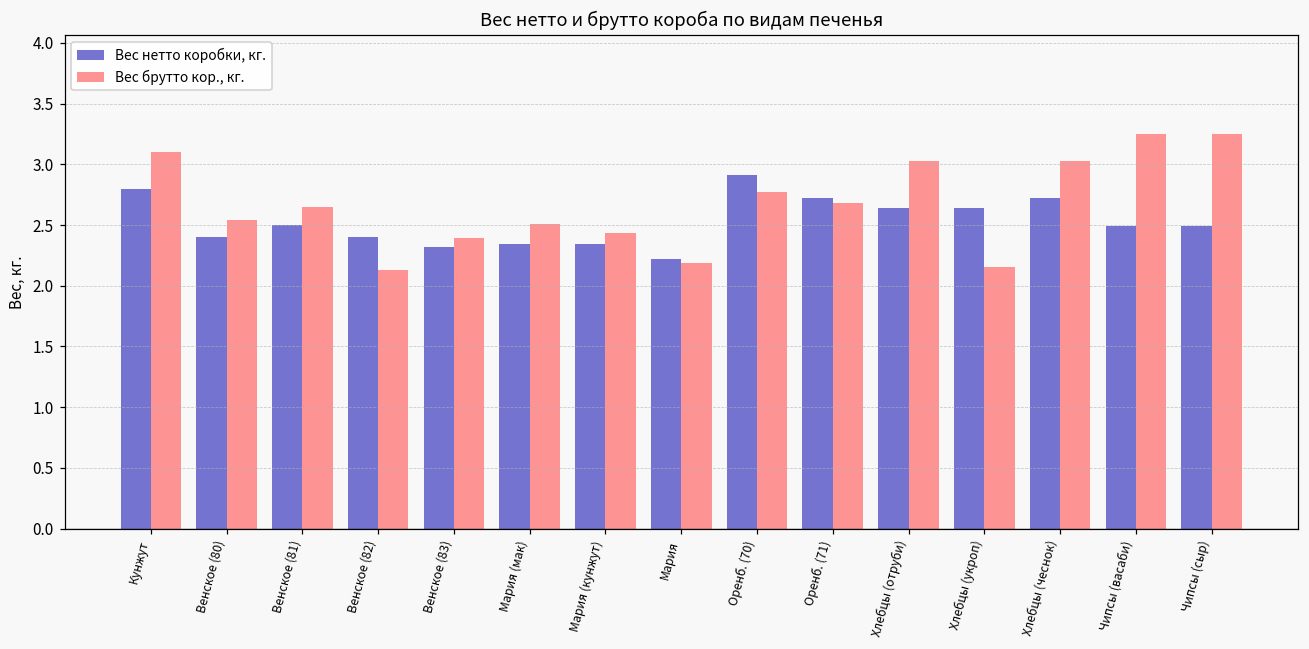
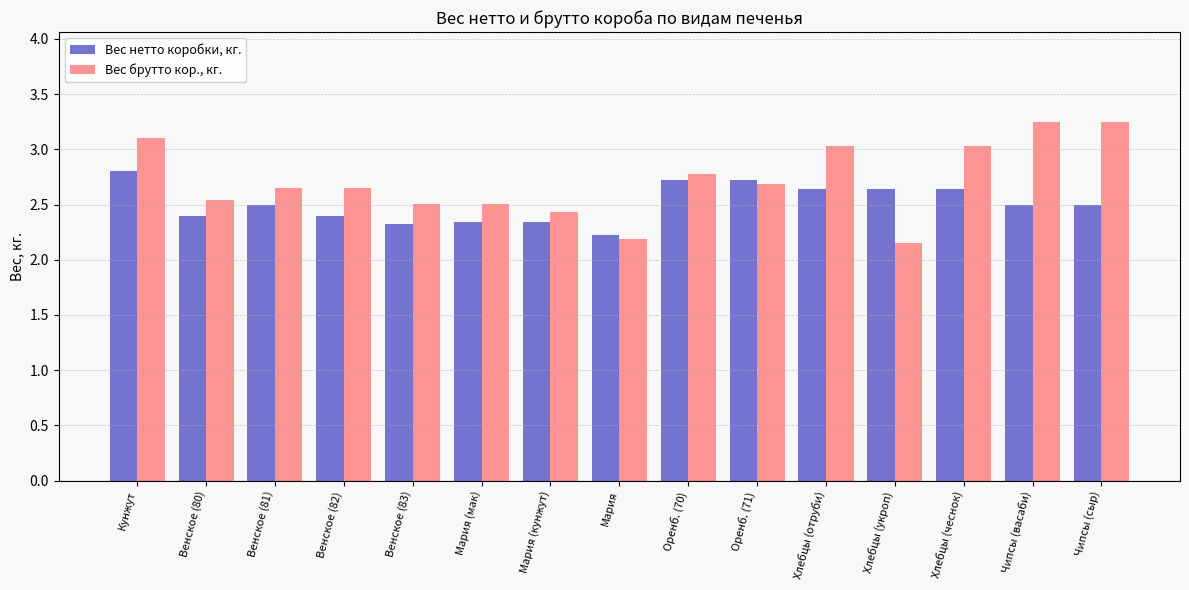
Вес брутто кор., кг., Венское (82): 2.13 -> 2.65
Вес брутто кор., кг., Венское (83): 2.40 -> 2.51
Вес нетто коробки, кг., Оренб. (70): 2.91 -> 2.72
Вес нетто коробки, кг., Хлебцы (чеснок): 2.72 -> 2.64
